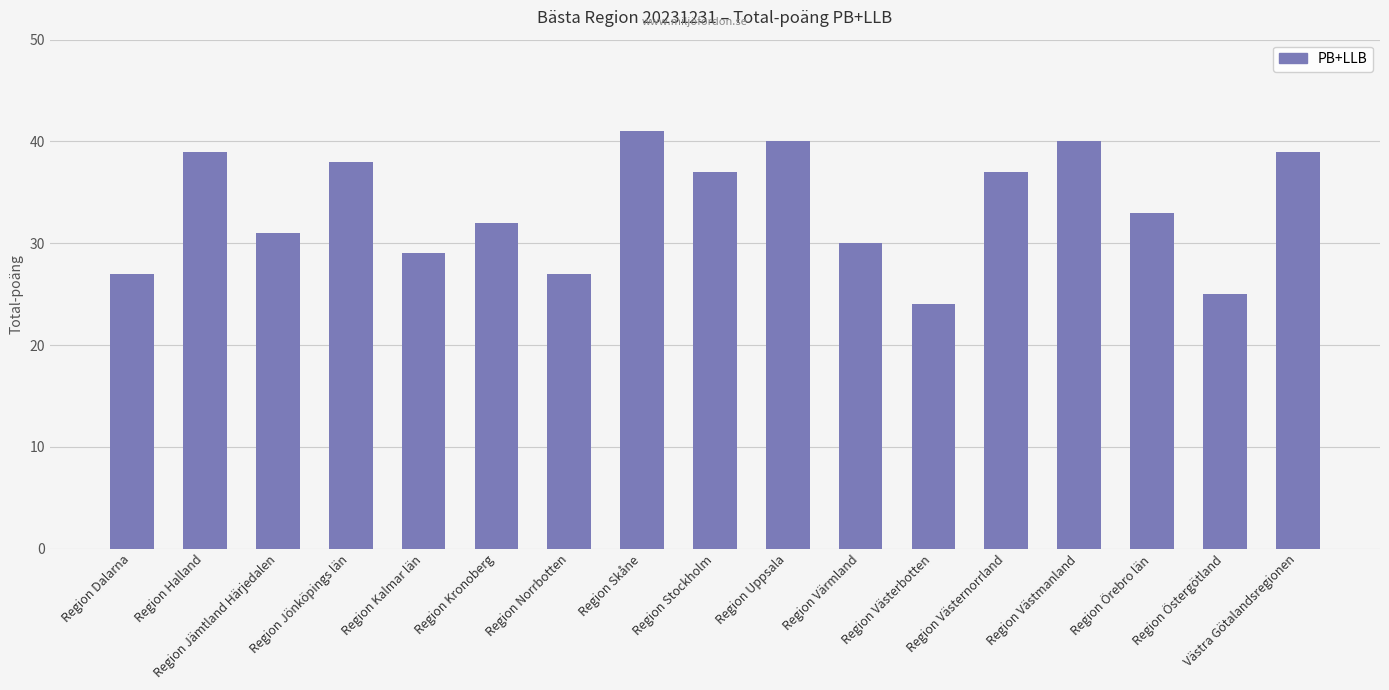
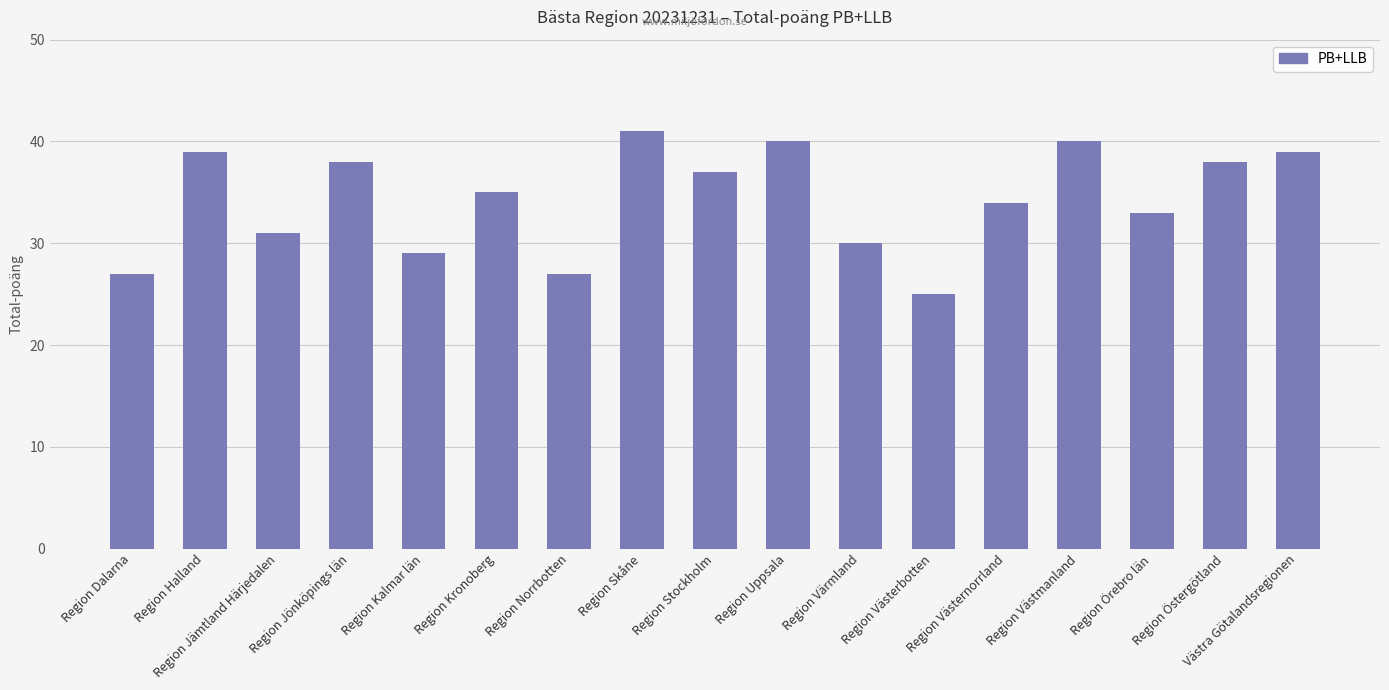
Region Kronoberg: 32 -> 35
Region Västerbotten: 24 -> 25
Region Västernorrland: 37 -> 34
Region Östergötland: 25 -> 38
